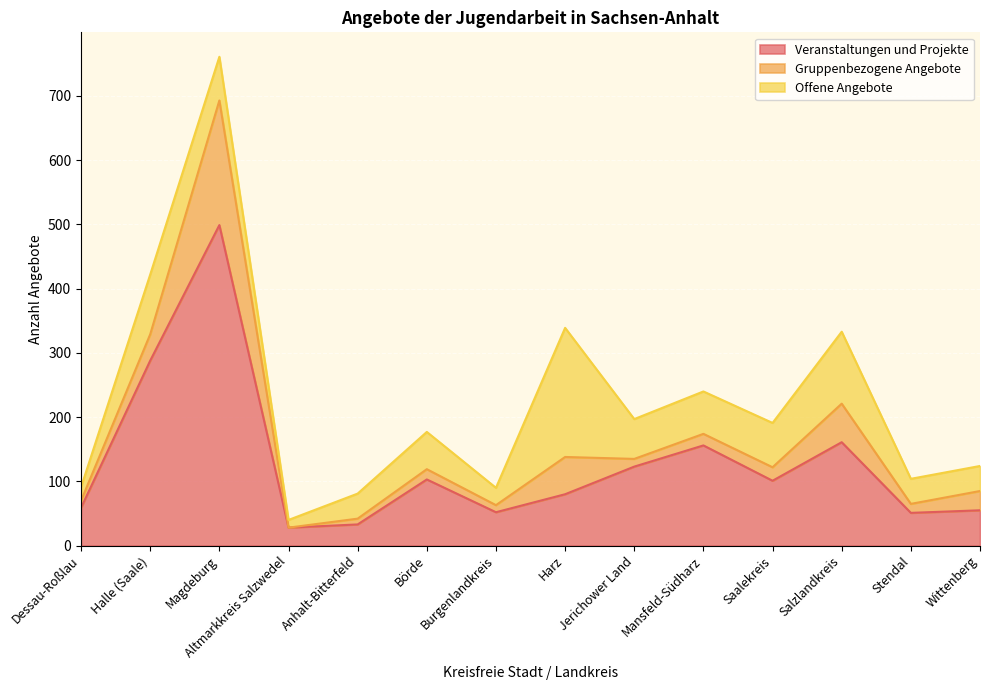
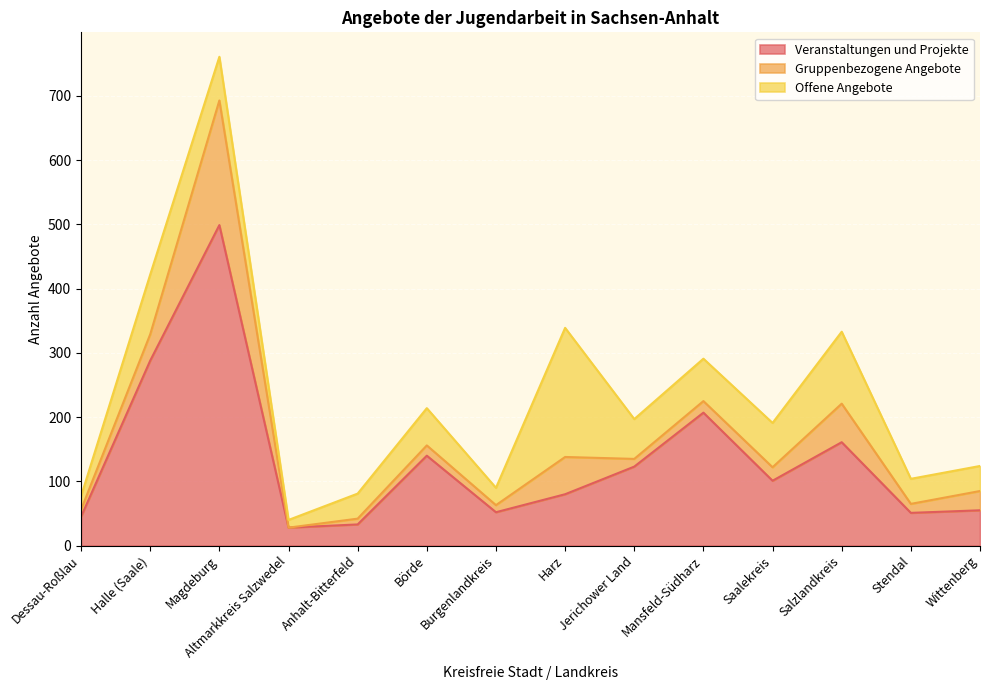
Veranstaltungen und Projekte, Dessau-Roßlau: 60 -> 50
Veranstaltungen und Projekte, Börde: 100 -> 140
Veranstaltungen und Projekte, Mansfeld-Südharz: 160 -> 210
